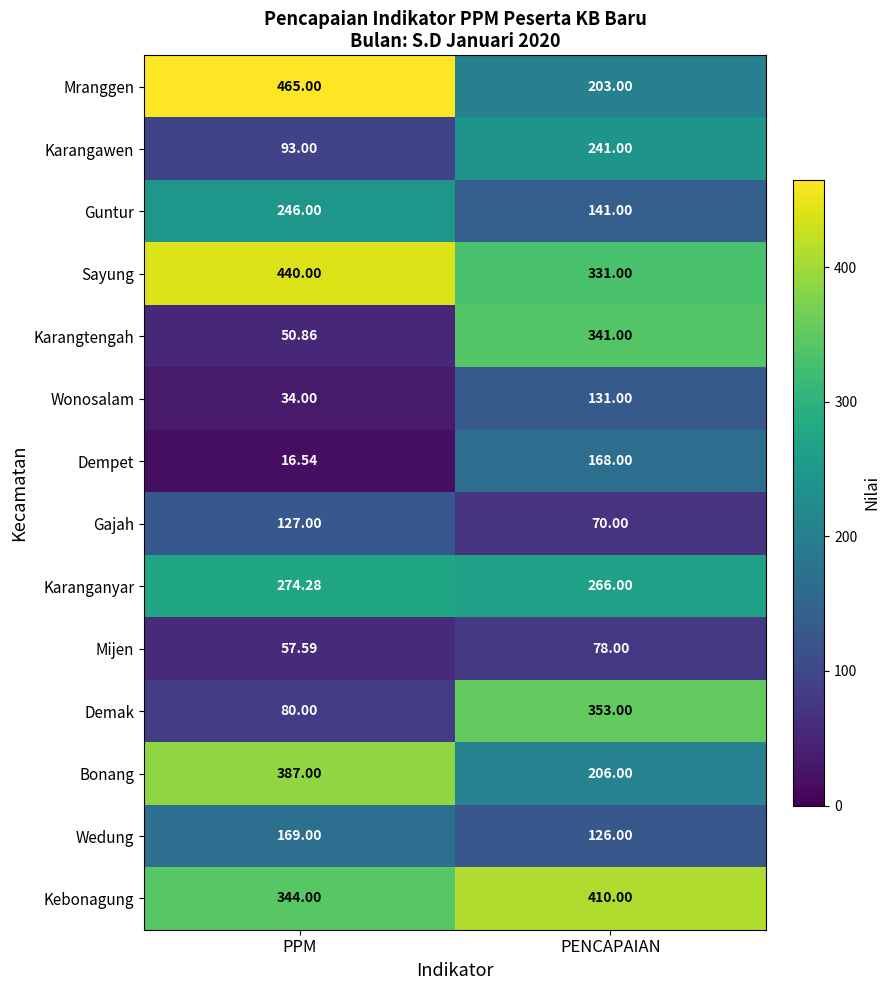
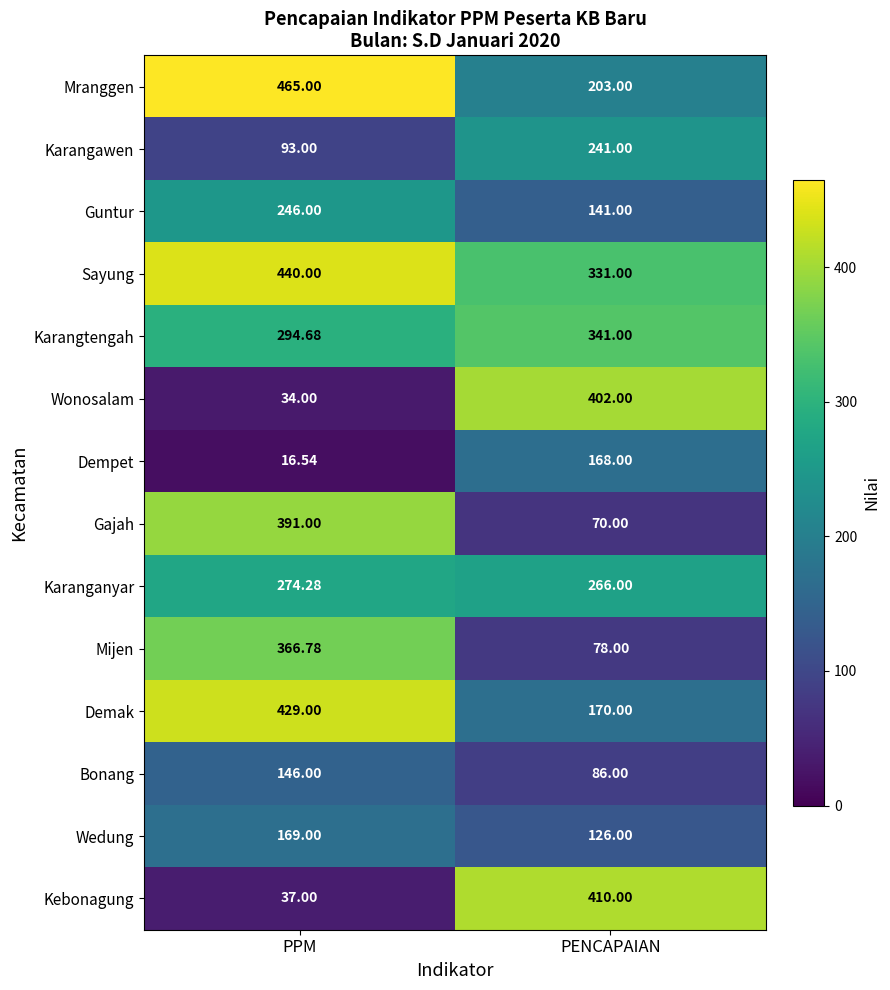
Karangtengah, PPM: 50.86 -> 294.68
Wonosalam, PENCAPAIAN: 131.00 -> 402.00
Gajah, PPM: 127.00 -> 391.00
Mijen, PPM: 57.59 -> 366.78
Demak, PPM: 80.00 -> 429.00
Demak, PENCAPAIAN: 353.00 -> 170.00
Bonang, PPM: 387.00 -> 146.00
Bonang, PENCAPAIAN: 206.00 -> 86.00
Kebonagung, PPM: 344.00 -> 37.00
